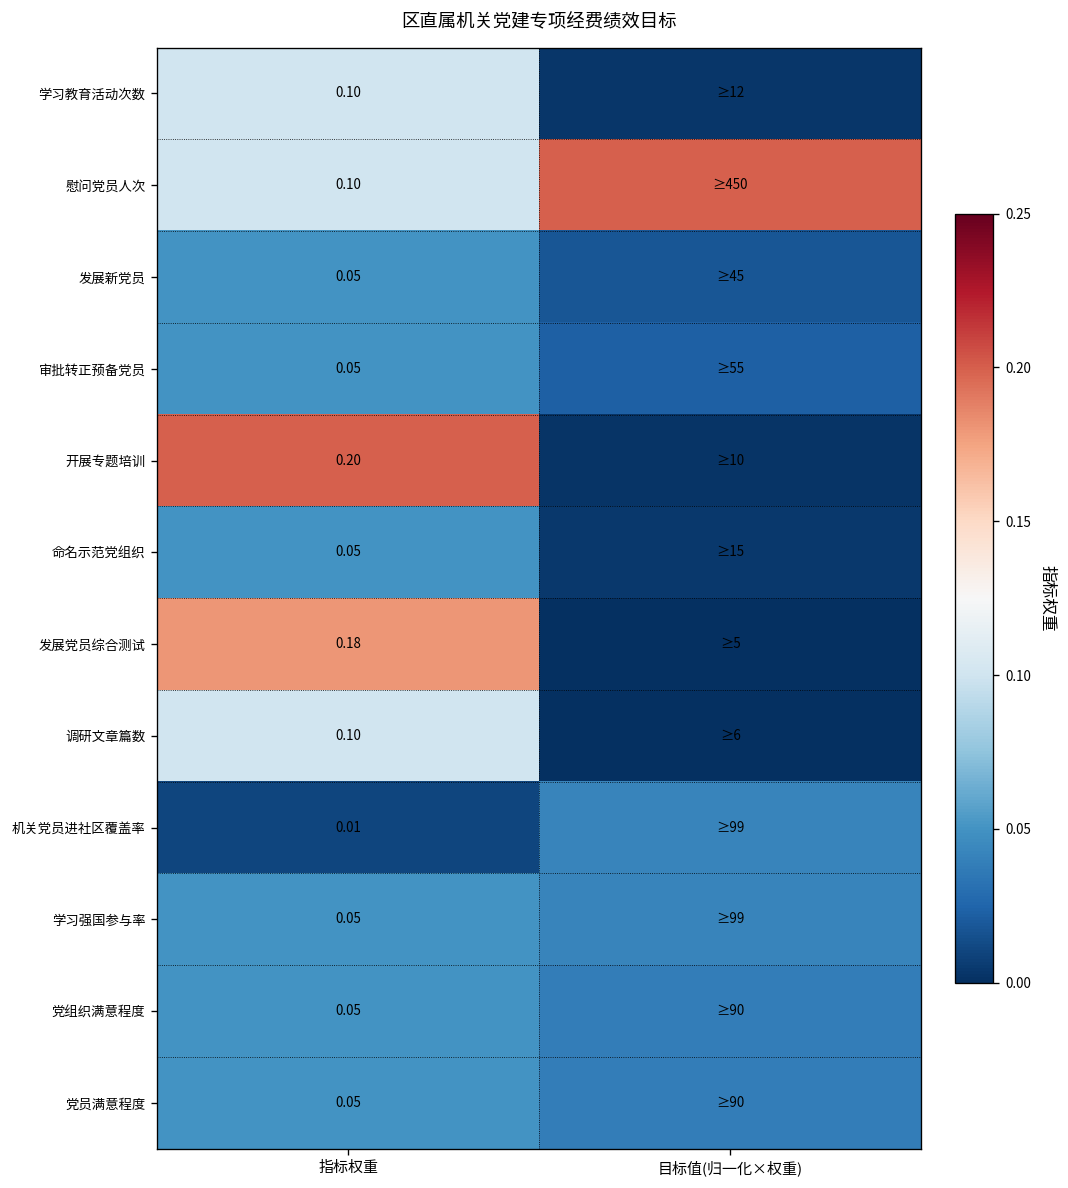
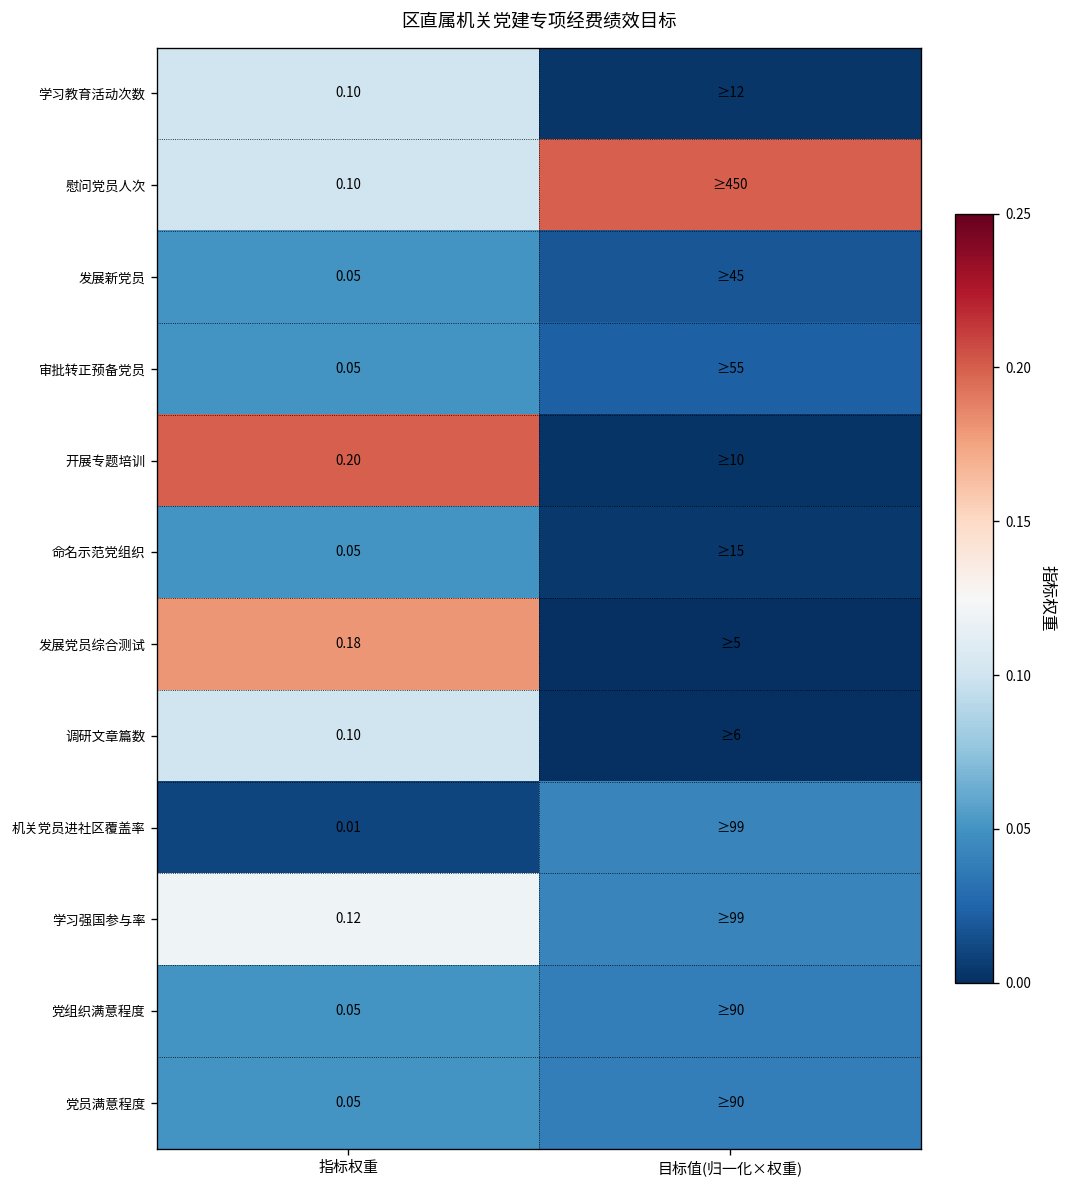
学习强国参与率, 指标权重: 0.05 -> 0.12
